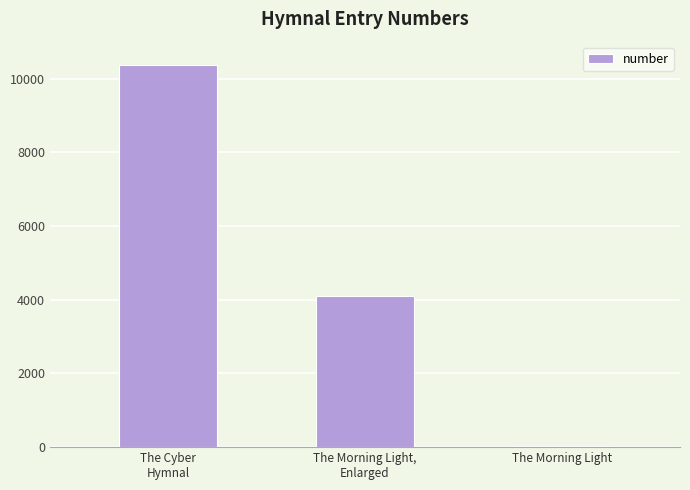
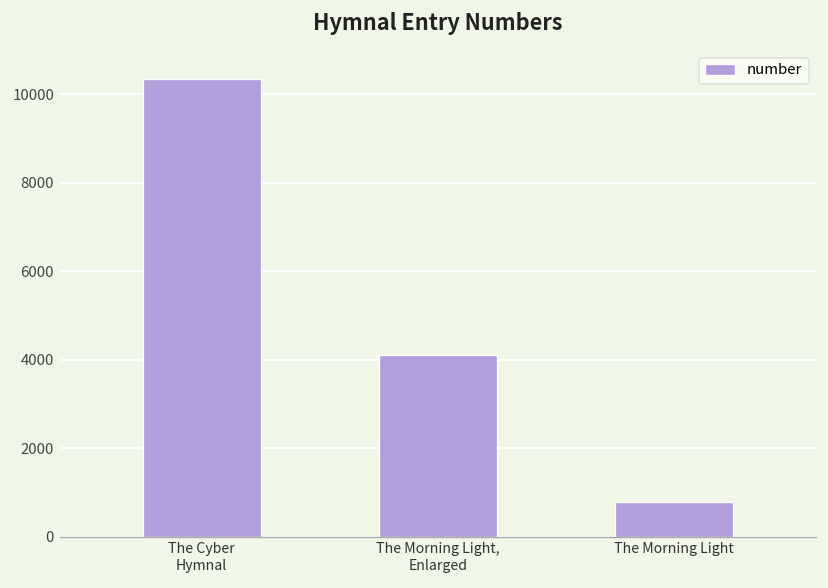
The Morning Light: 0 -> 800
